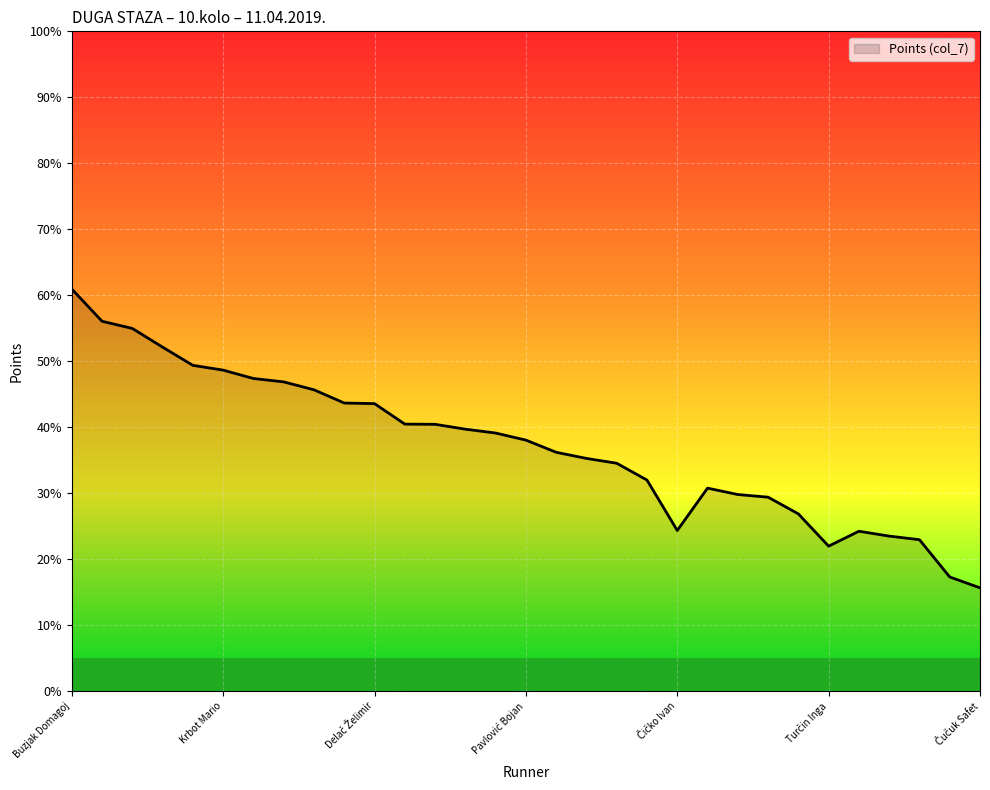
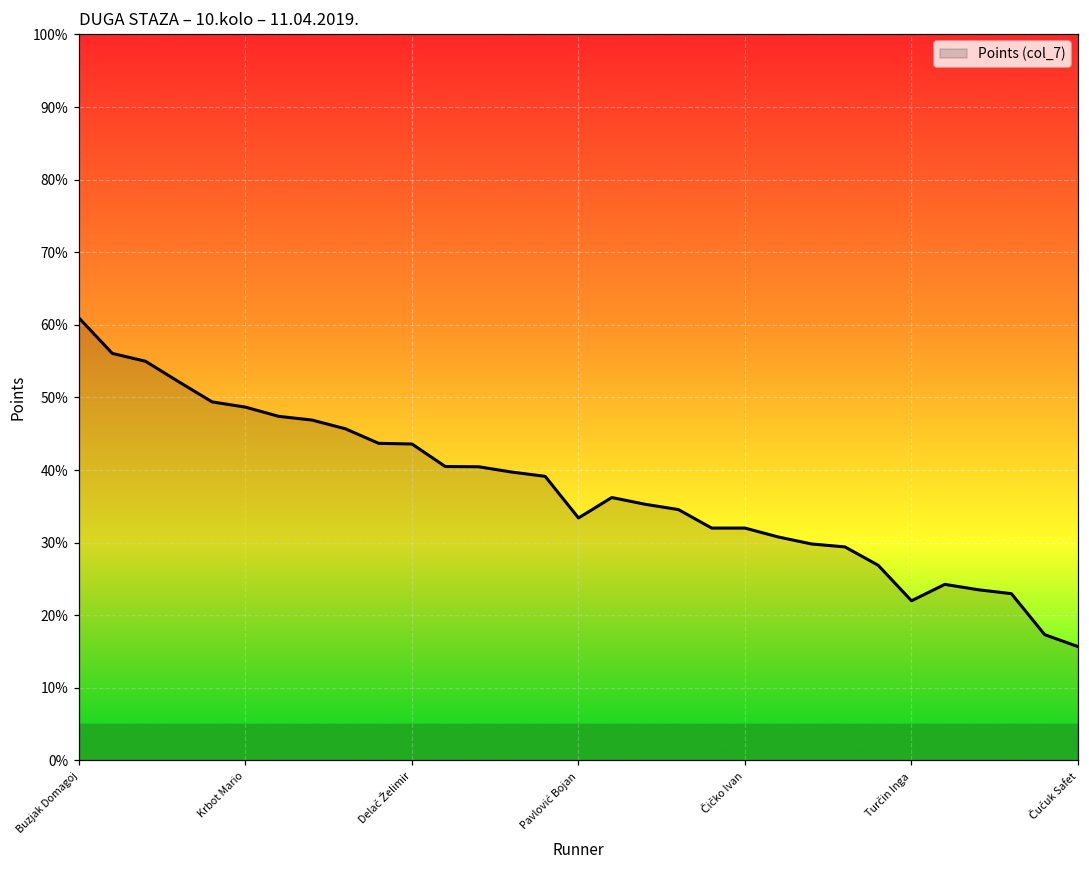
Pavlović Bojan: 38% -> 33%
Čičko Ivan: 24% -> 32%
